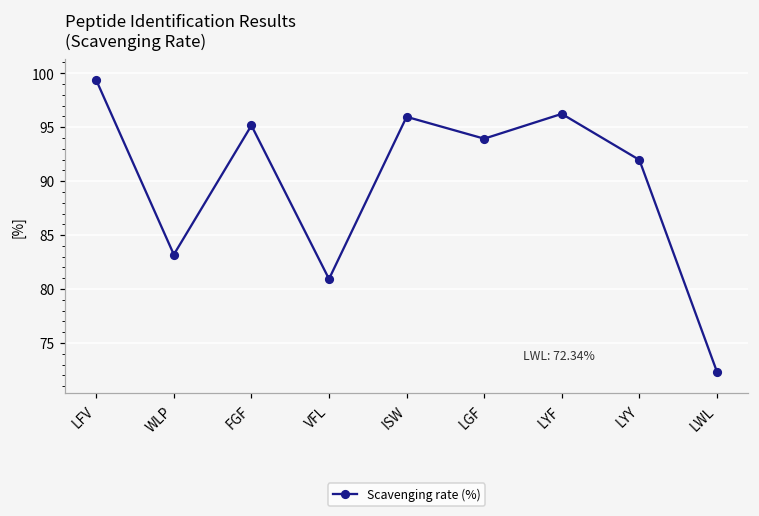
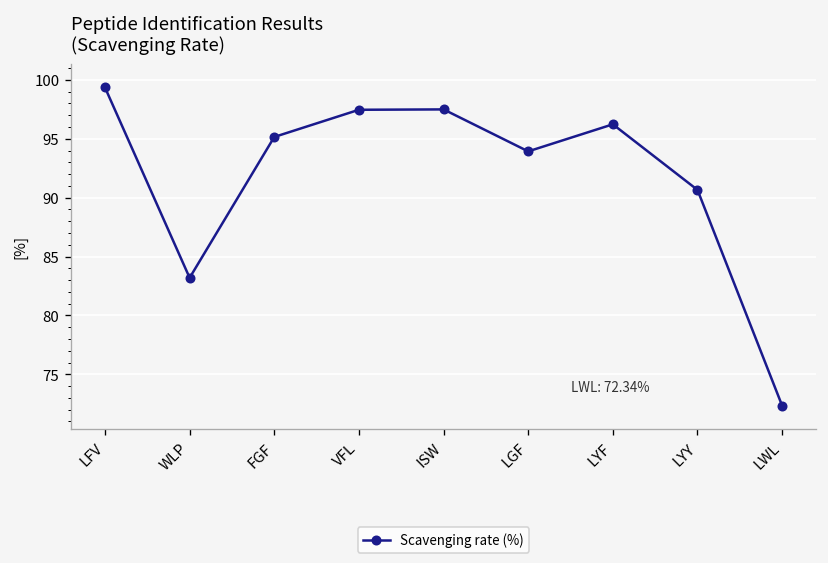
VFL: 81 -> 97
ISW: 96 -> 97
LYY: 92 -> 91
